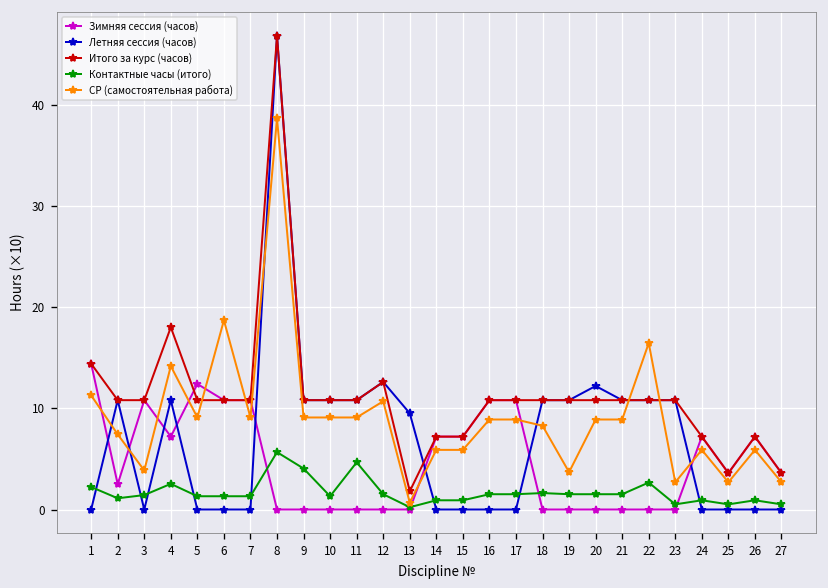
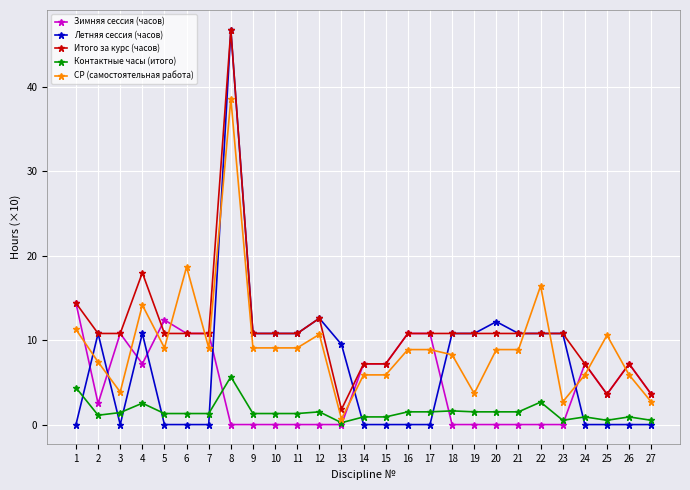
Контактные часы (итого), 1: 2 -> 4
Контактные часы (итого), 9: 4 -> 1
Контактные часы (итого), 11: 5 -> 1
СР (самостоятельная работа), 25: 3 -> 11
